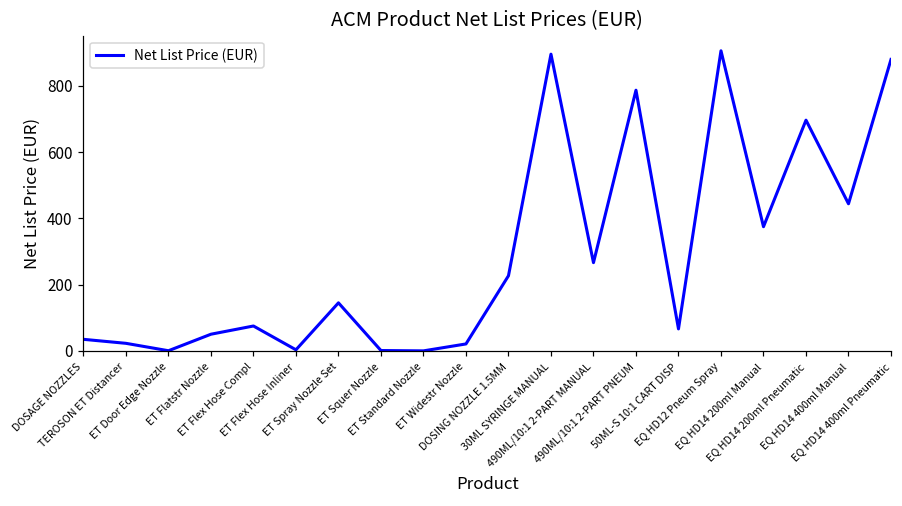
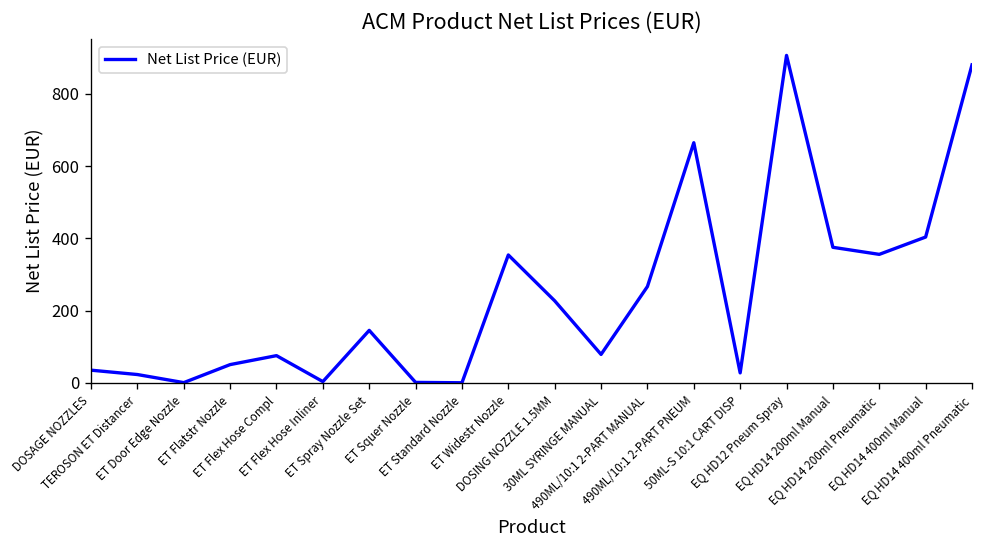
ET Widestr Nozzle: 20 -> 350
30ML SYRINGE MANUAL: 900 -> 80
490ML/10:1 2-PART PNEUM: 790 -> 660
50ML-S 10:1 CART DISP: 70 -> 30
EQ HD14 200ml Pneumatic: 700 -> 360
EQ HD14 400ml Manual: 440 -> 400
